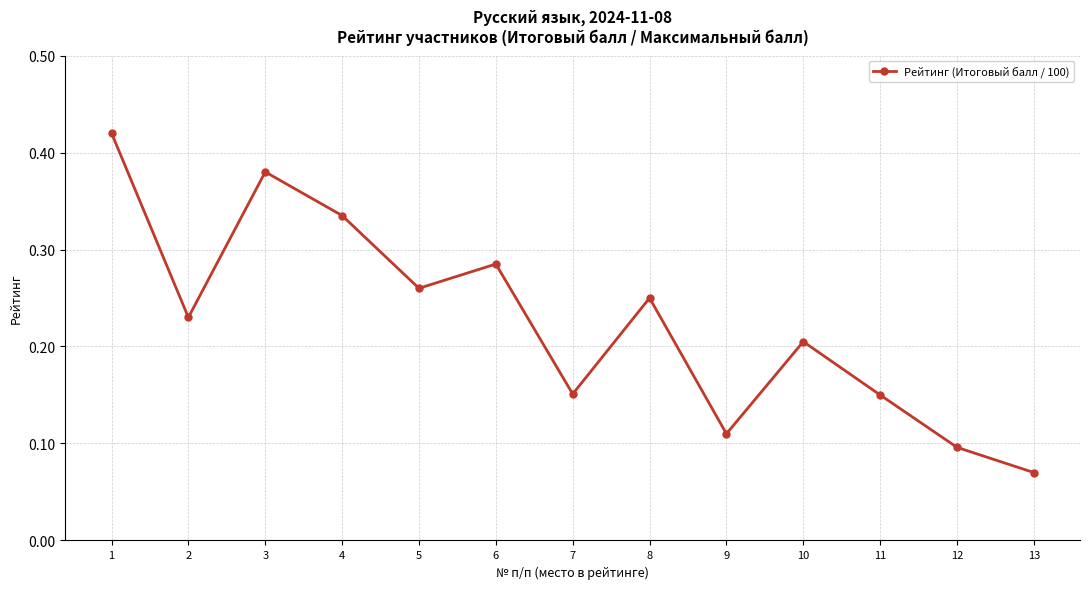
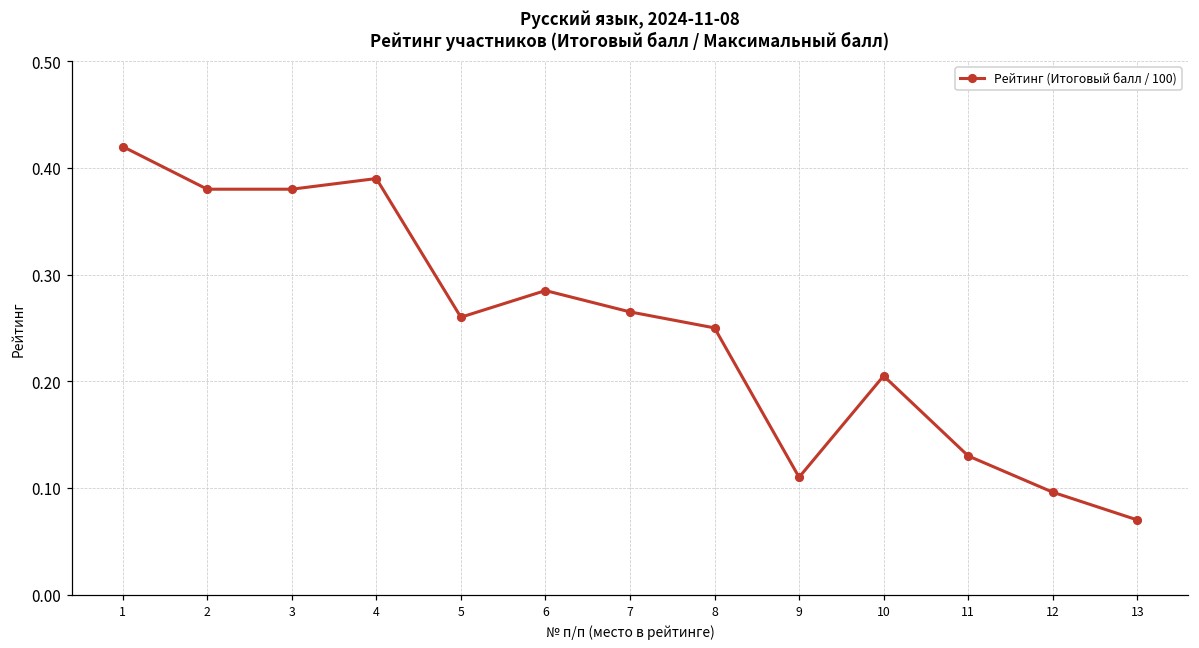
2: 0.23 -> 0.38
4: 0.34 -> 0.39
7: 0.15 -> 0.27
11: 0.15 -> 0.13
